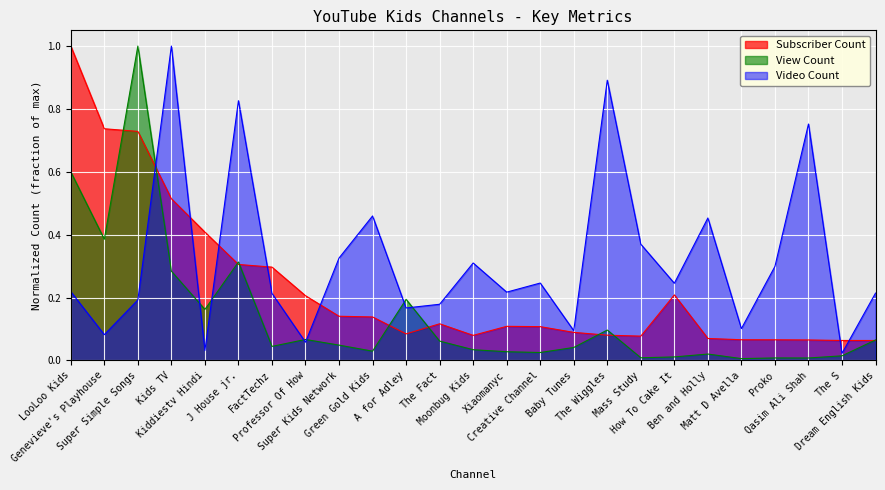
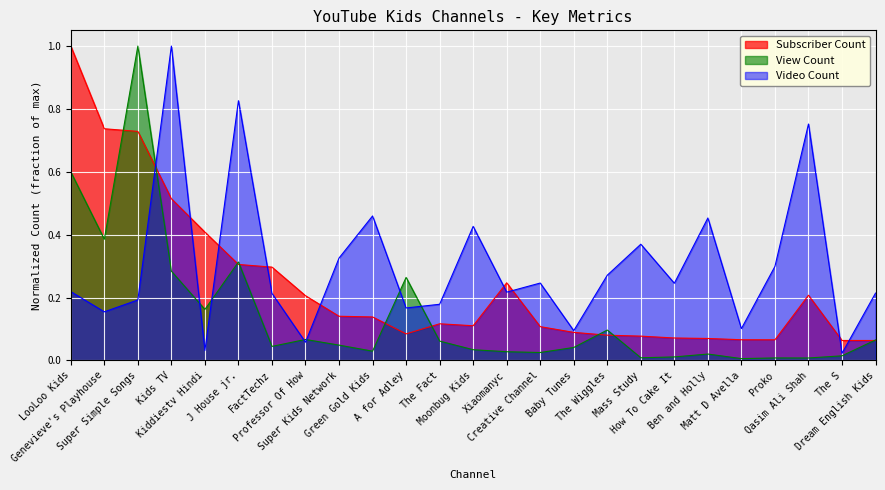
Video Count, Genevieve's Playhouse: 0.08 -> 0.15
View Count, A for Adley: 0.19 -> 0.26
Subscriber Count, Moonbug Kids: 0.08 -> 0.11
Video Count, Moonbug Kids: 0.31 -> 0.43
Subscriber Count, Xiaomanyc: 0.11 -> 0.25
Video Count, The Wiggles: 0.89 -> 0.27
Subscriber Count, How To Cake It: 0.21 -> 0.07
Subscriber Count, Qasim Ali Shah: 0.07 -> 0.21
